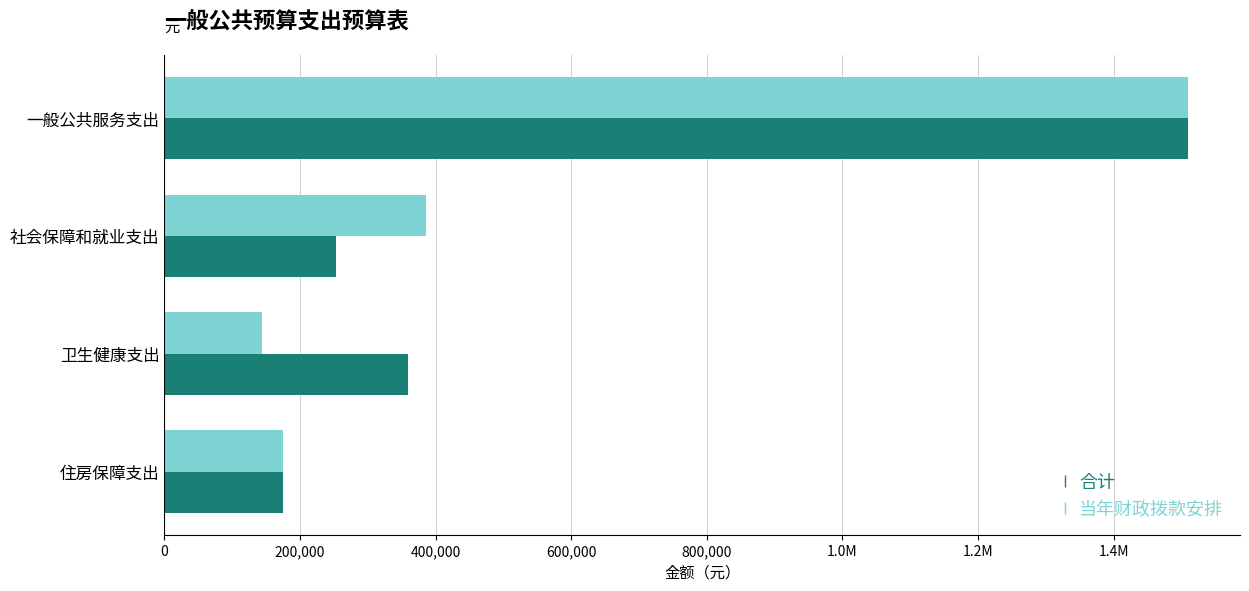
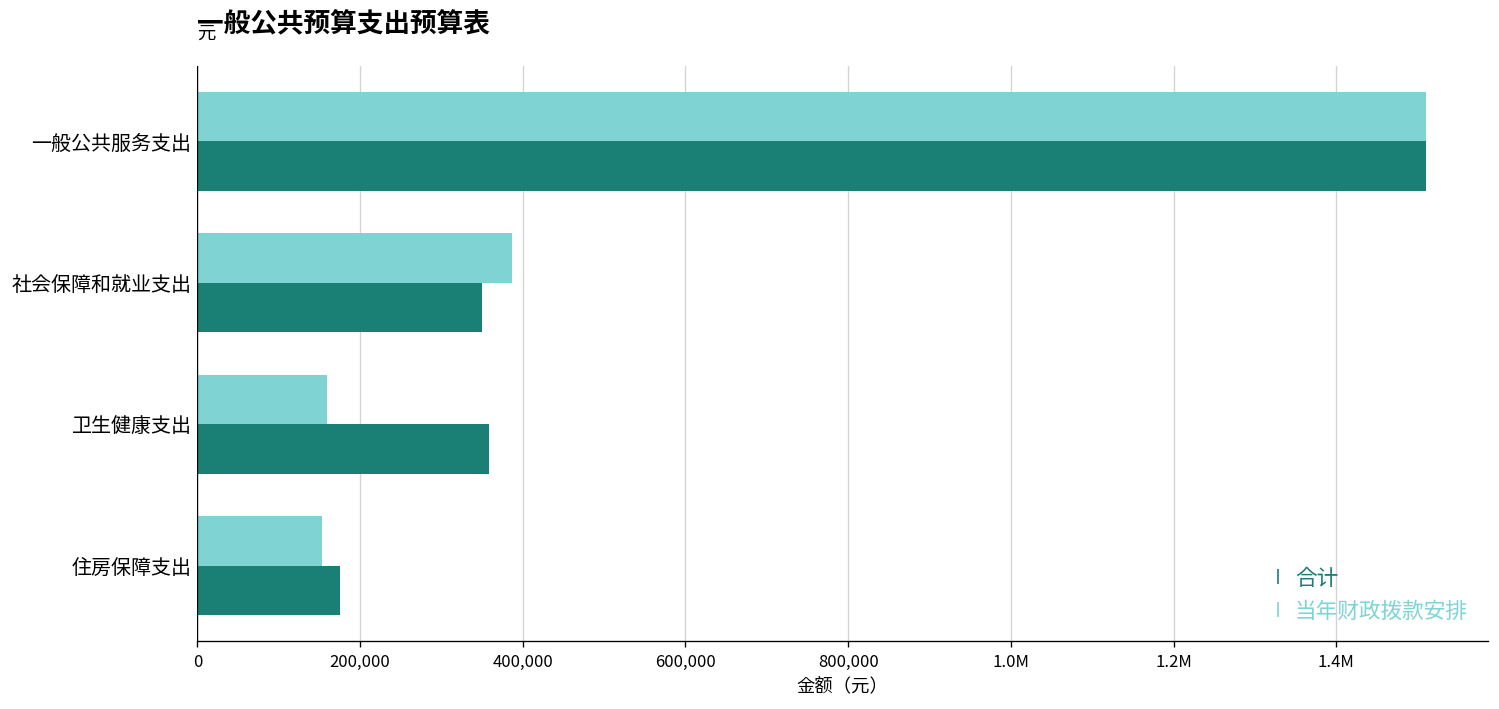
合计, 社会保障和就业支出: 250,000 -> 350,000
当年财政拨款安排, 卫生健康支出: 140,000 -> 160,000
当年财政拨款安排, 住房保障支出: 180,000 -> 150,000
